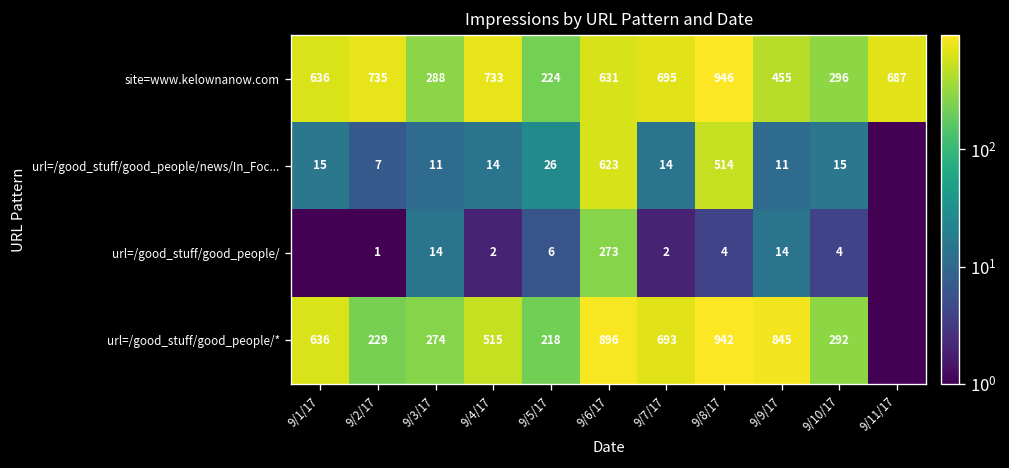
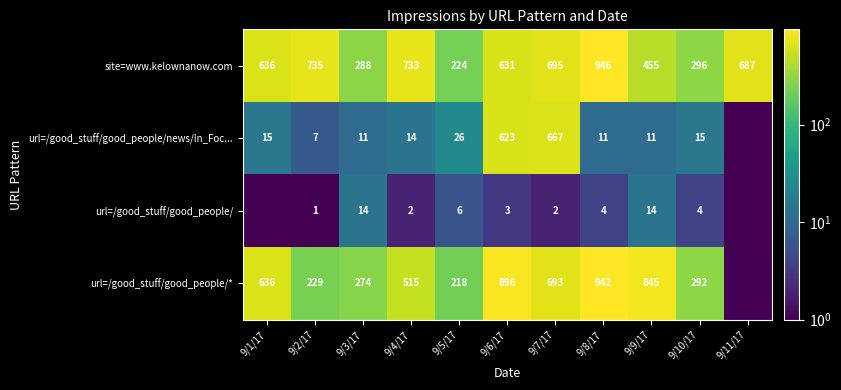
url=/good_stuff/good_people/news/In_Foc..., 9/7/17: 14 -> 667
url=/good_stuff/good_people/news/In_Foc..., 9/8/17: 514 -> 11
url=/good_stuff/good_people/, 9/6/17: 273 -> 3
